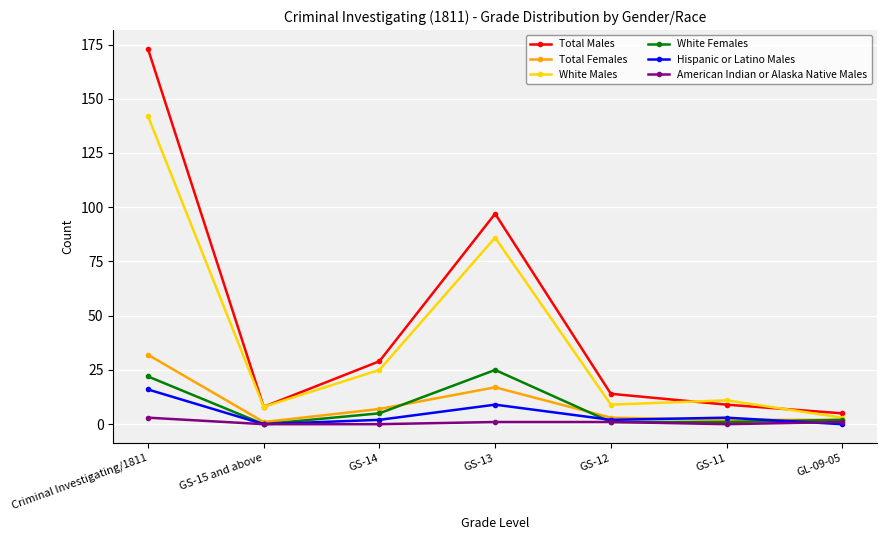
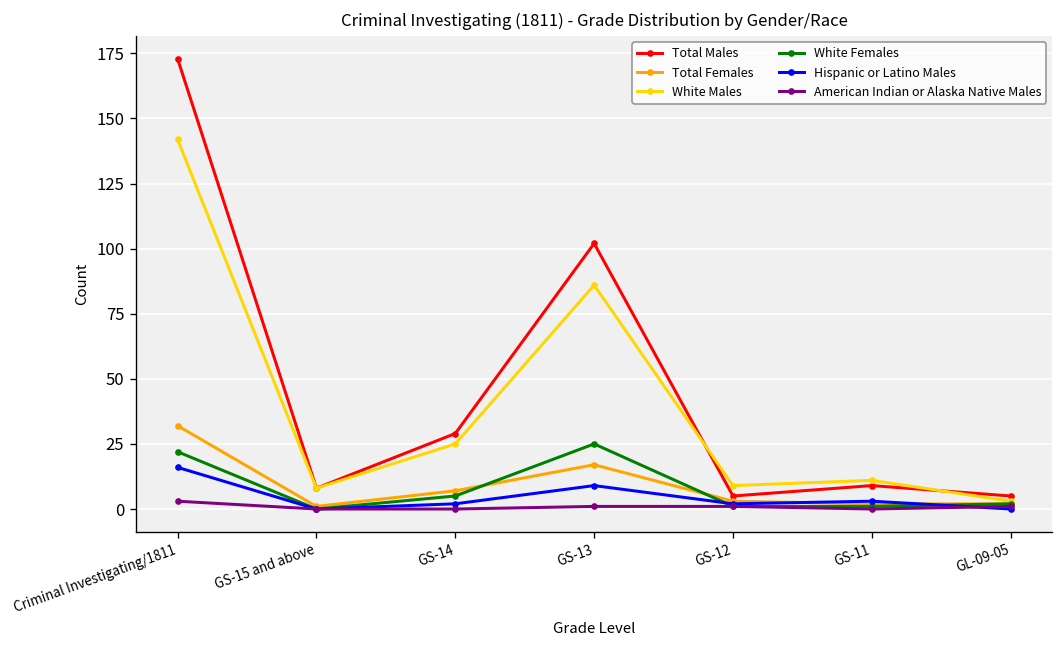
Total Males, GS-13: 97 -> 102
Total Males, GS-12: 14 -> 5
